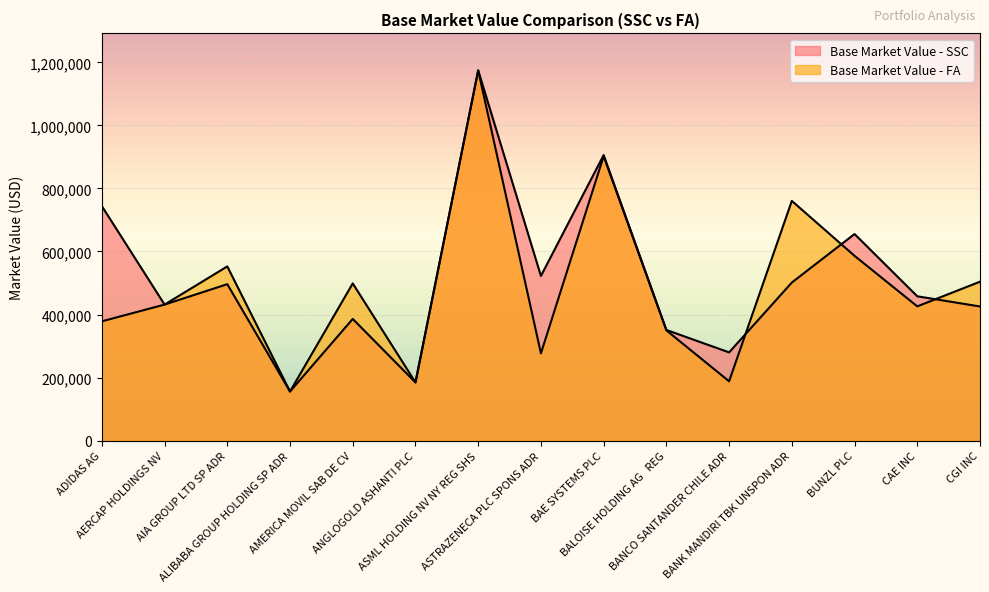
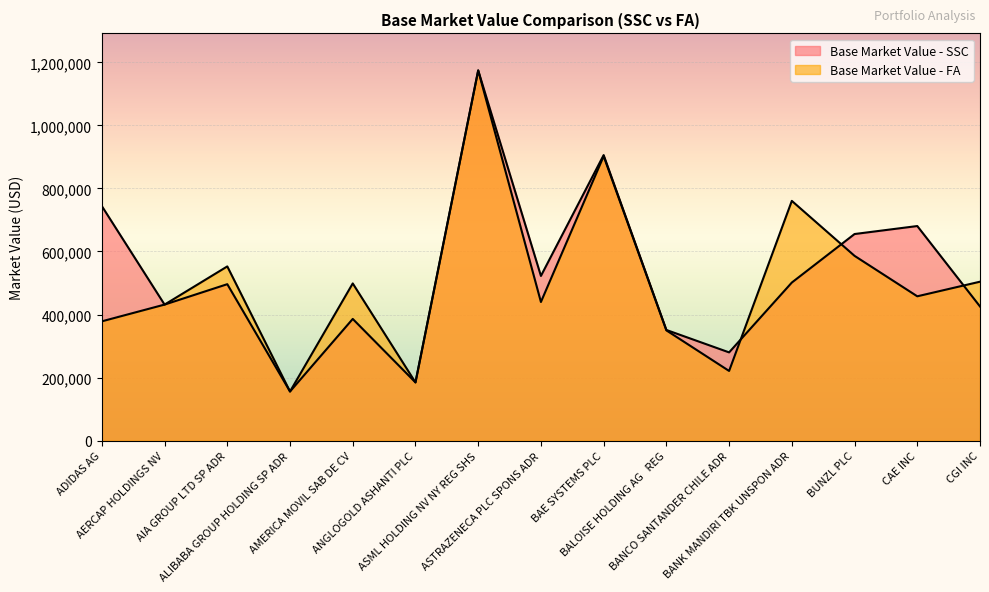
Base Market Value - FA, ASTRAZENECA PLC SPONS ADR: 280,000 -> 440,000
Base Market Value - FA, BANCO SANTANDER CHILE ADR: 190,000 -> 220,000
Base Market Value - SSC, CAE INC: 460,000 -> 680,000
Base Market Value - FA, CAE INC: 430,000 -> 460,000
